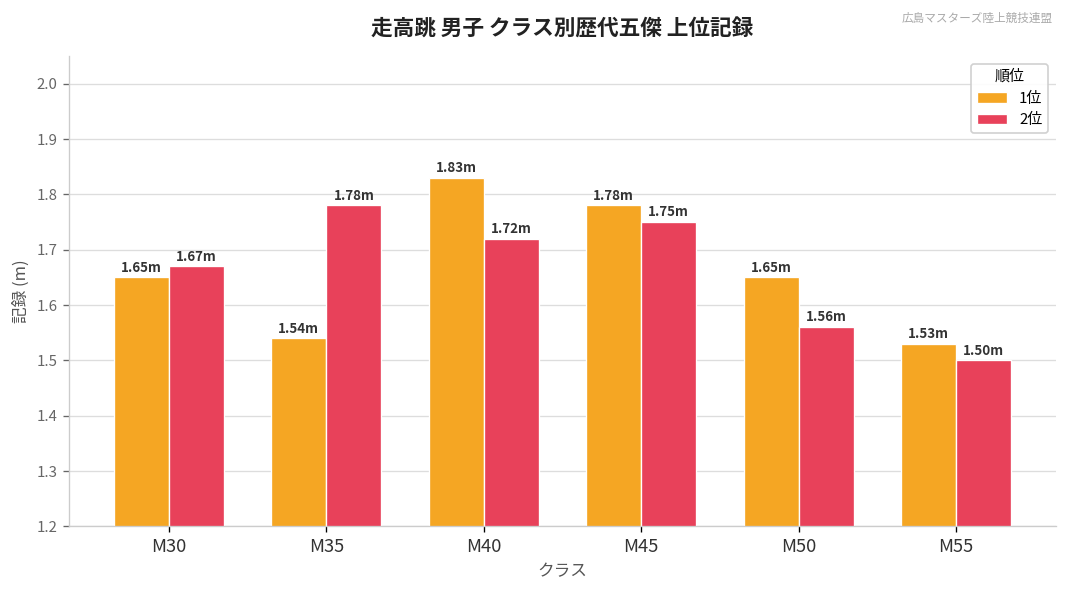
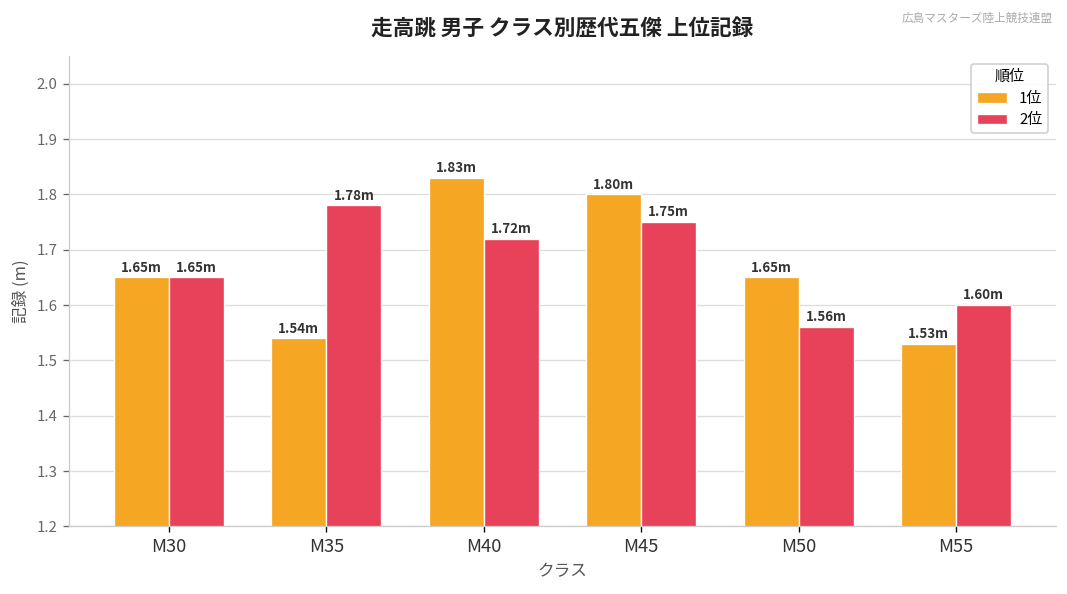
2位, M30: 1.67m -> 1.65m
1位, M45: 1.78m -> 1.80m
2位, M55: 1.50m -> 1.60m
